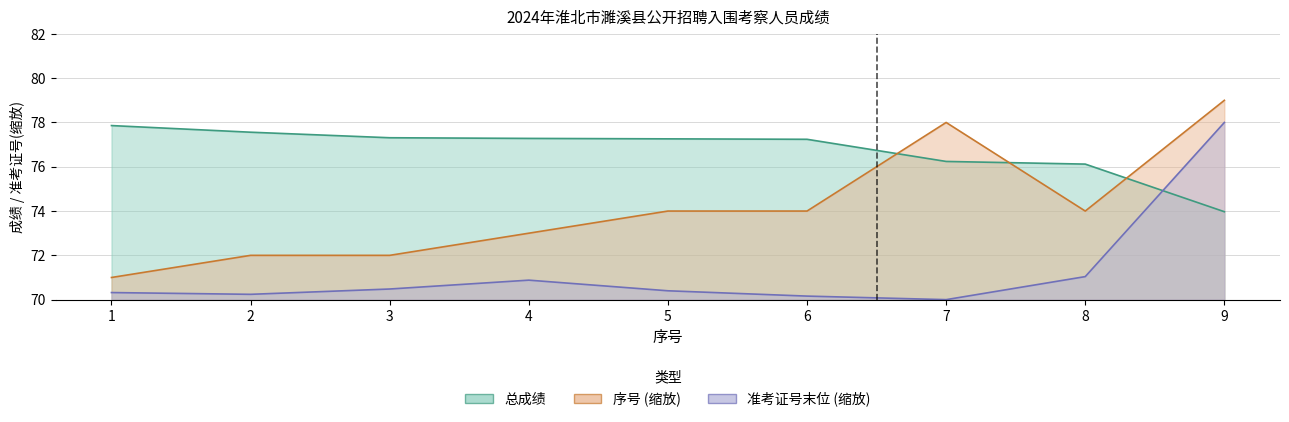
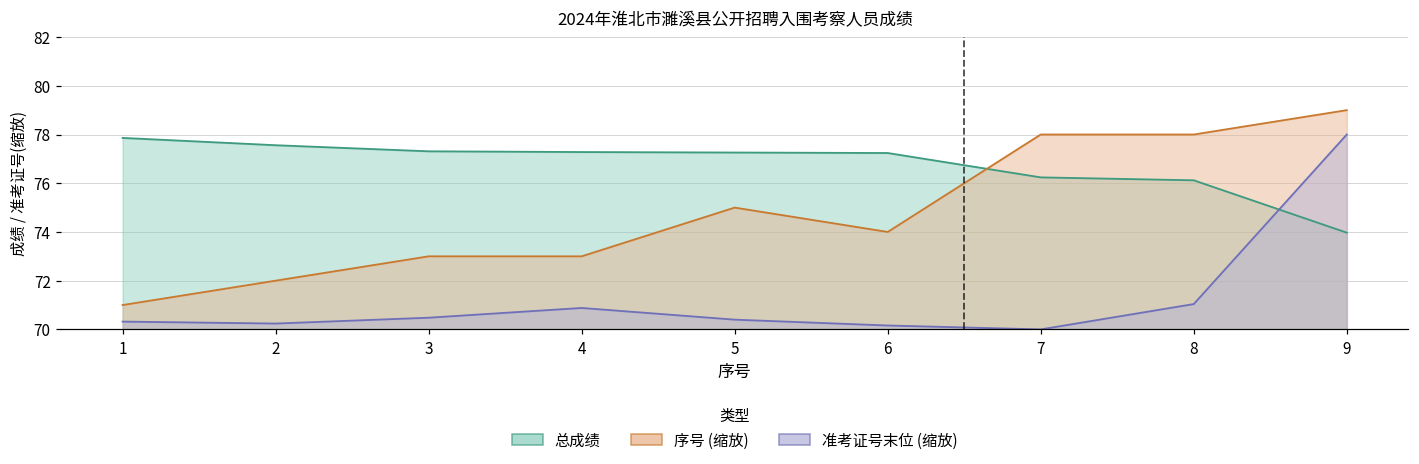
序号 (缩放), 3: 72.0 -> 73.0
序号 (缩放), 5: 74.0 -> 75.0
序号 (缩放), 8: 74.0 -> 78.0
